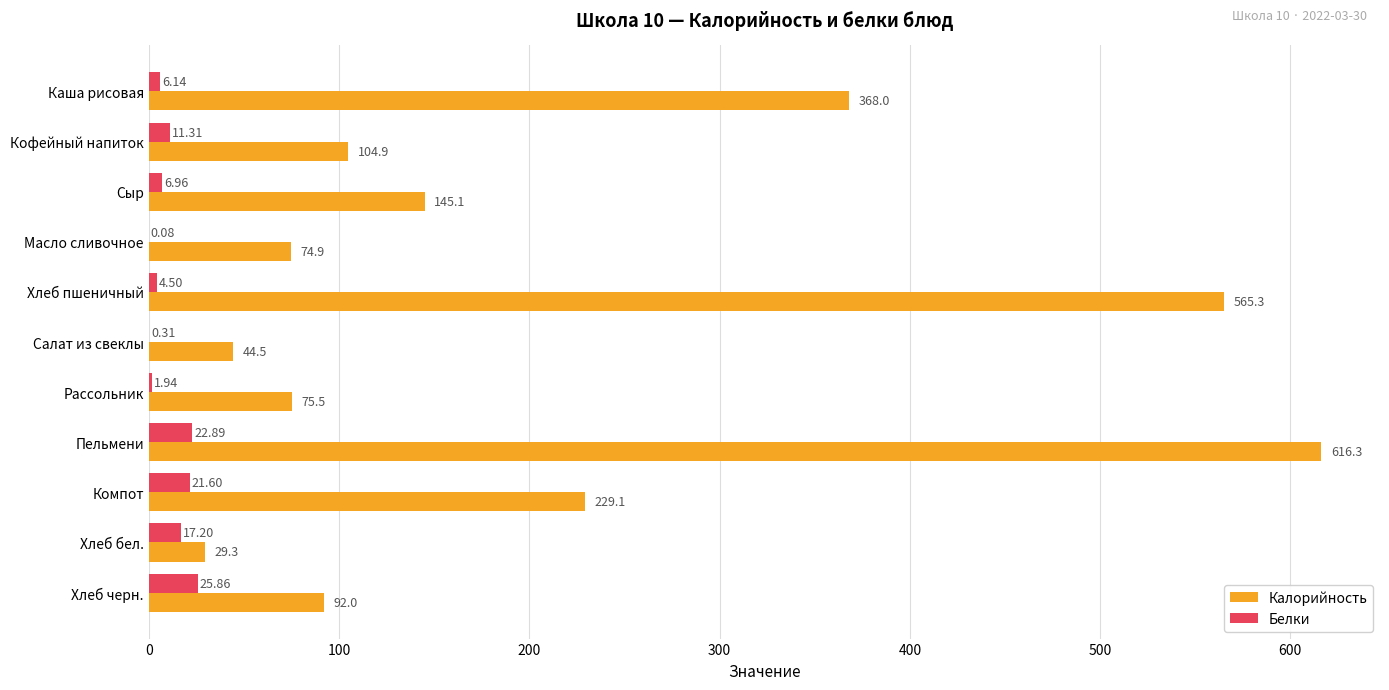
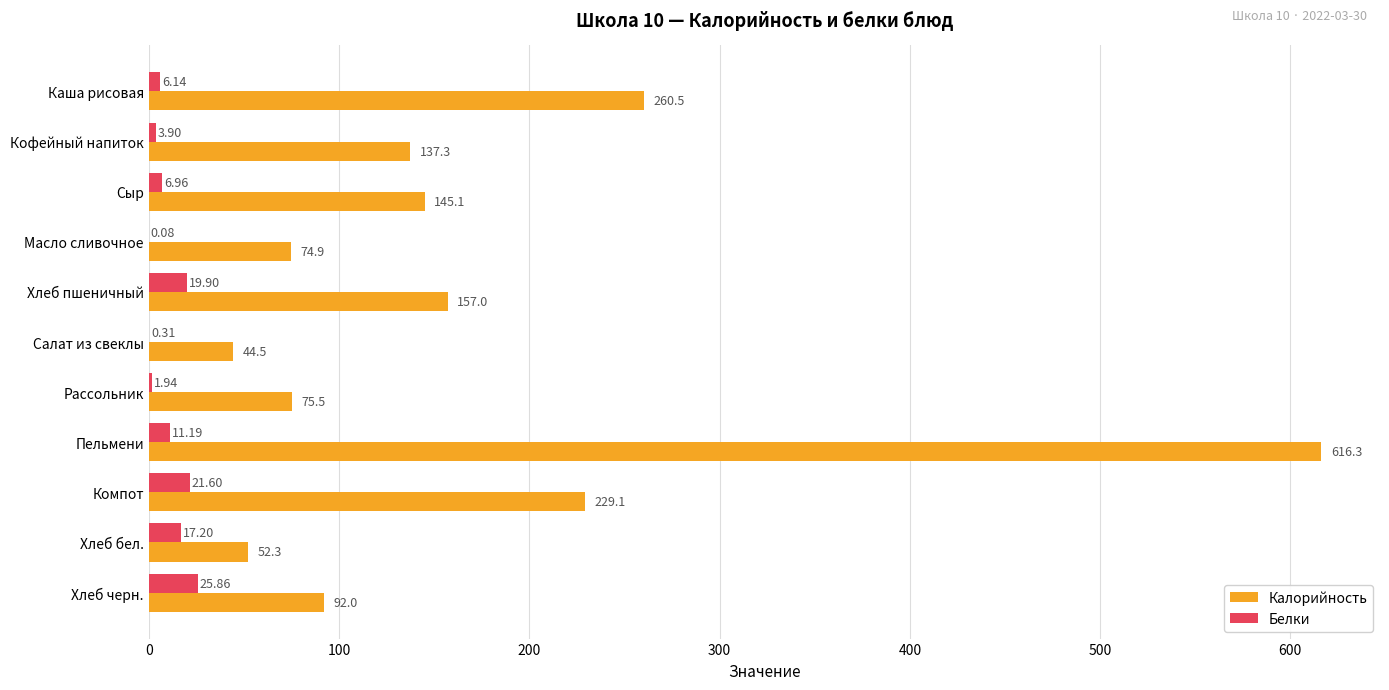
Калорийность, Каша рисовая: 368.0 -> 260.5
Белки, Кофейный напиток: 11.31 -> 3.90
Калорийность, Кофейный напиток: 104.9 -> 137.3
Белки, Хлеб пшеничный: 4.50 -> 19.90
Калорийность, Хлеб пшеничный: 565.3 -> 157.0
Белки, Пельмени: 22.89 -> 11.19
Калорийность, Хлеб бел.: 29.3 -> 52.3
